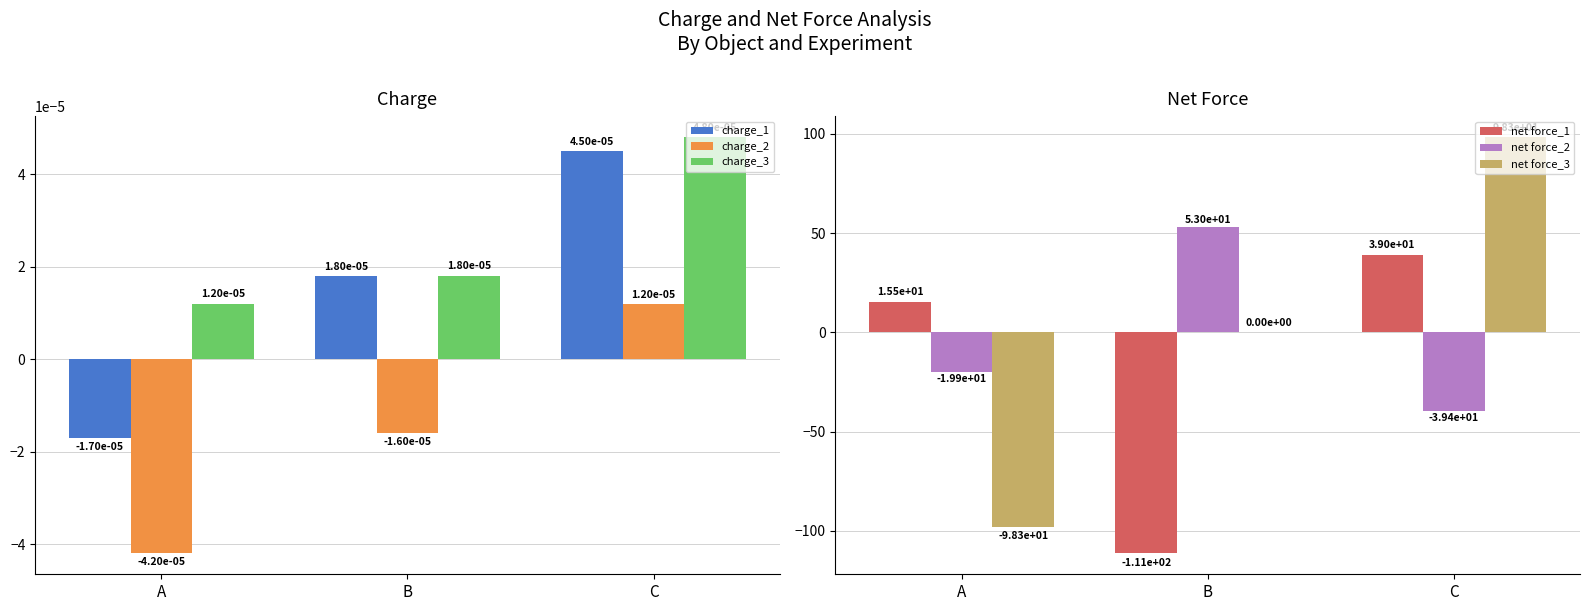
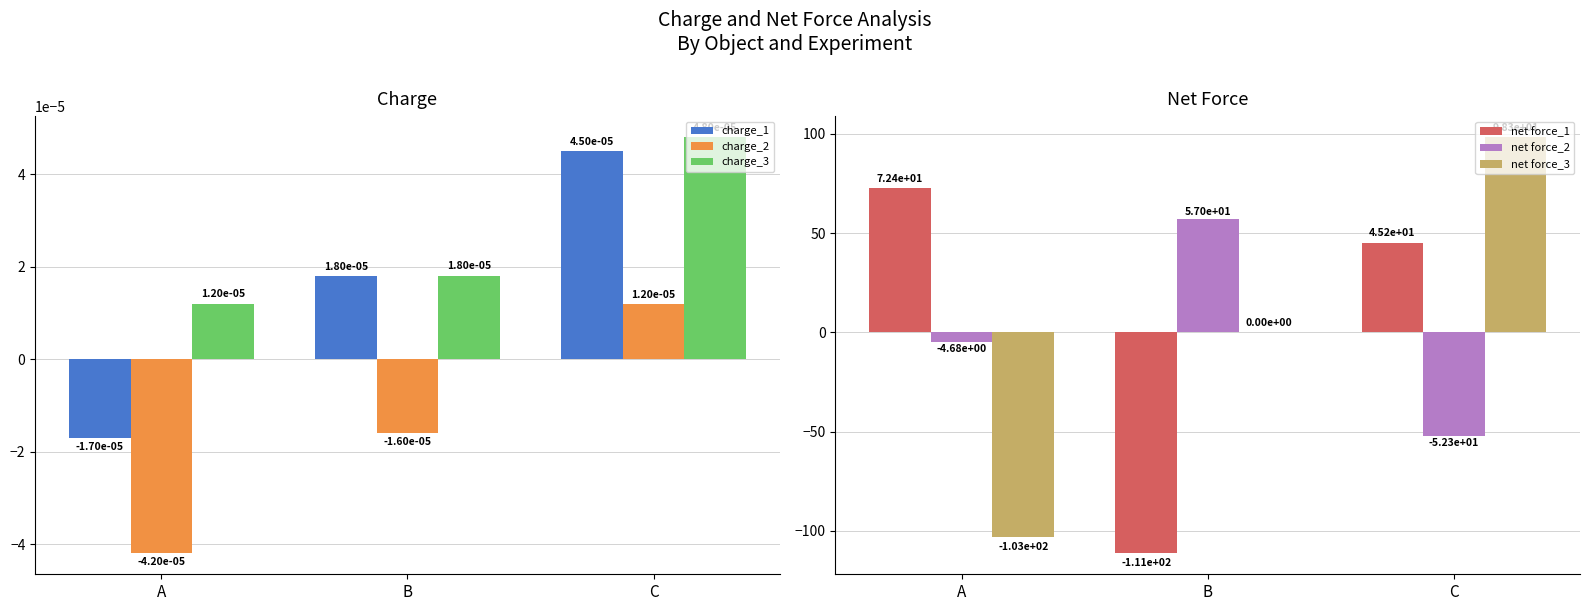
Net Force, net force_1, A: 1.55e+01 -> 7.24e+01
Net Force, net force_2, A: -1.99e+01 -> -4.68e+00
Net Force, net force_3, A: -9.83e+01 -> -1.03e+02
Net Force, net force_2, B: 5.30e+01 -> 5.70e+01
Net Force, net force_1, C: 3.90e+01 -> 4.52e+01
Net Force, net force_2, C: -3.94e+01 -> -5.23e+01
